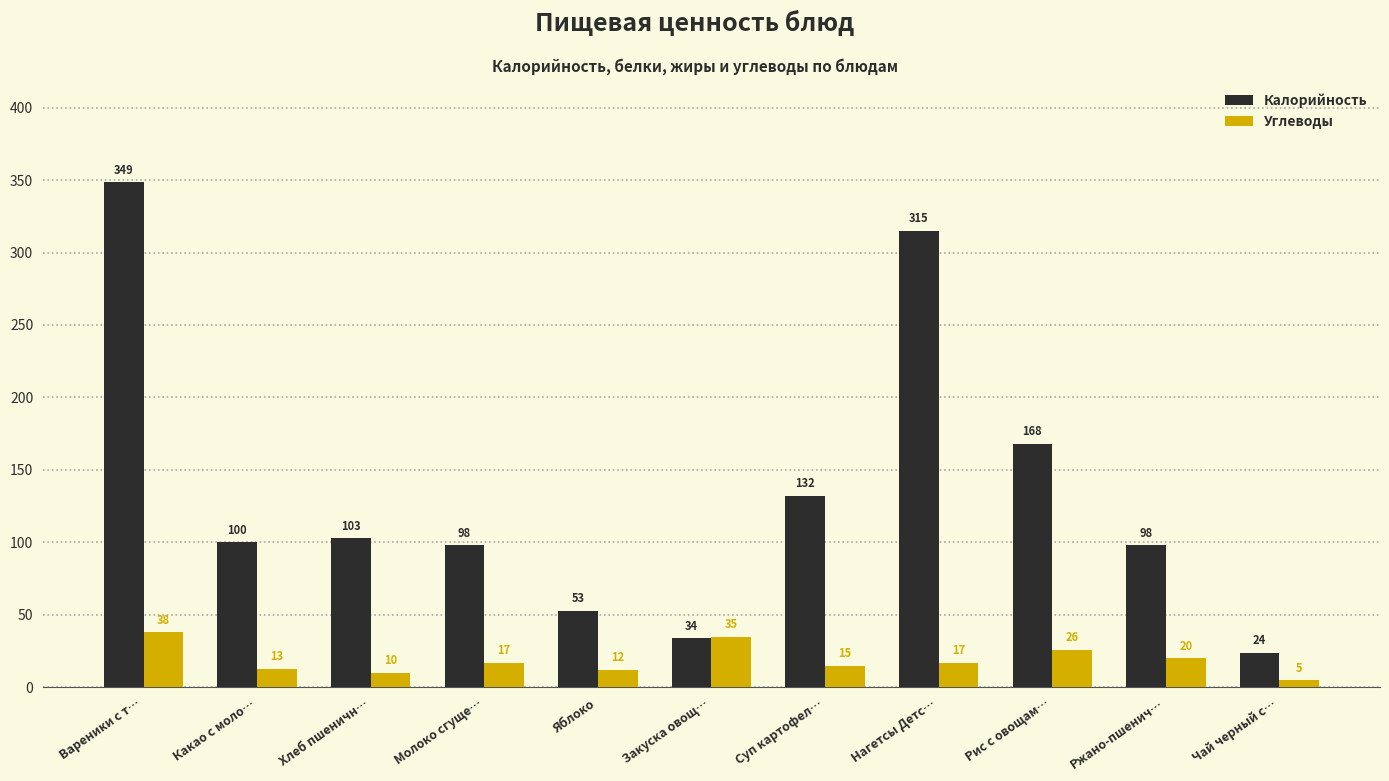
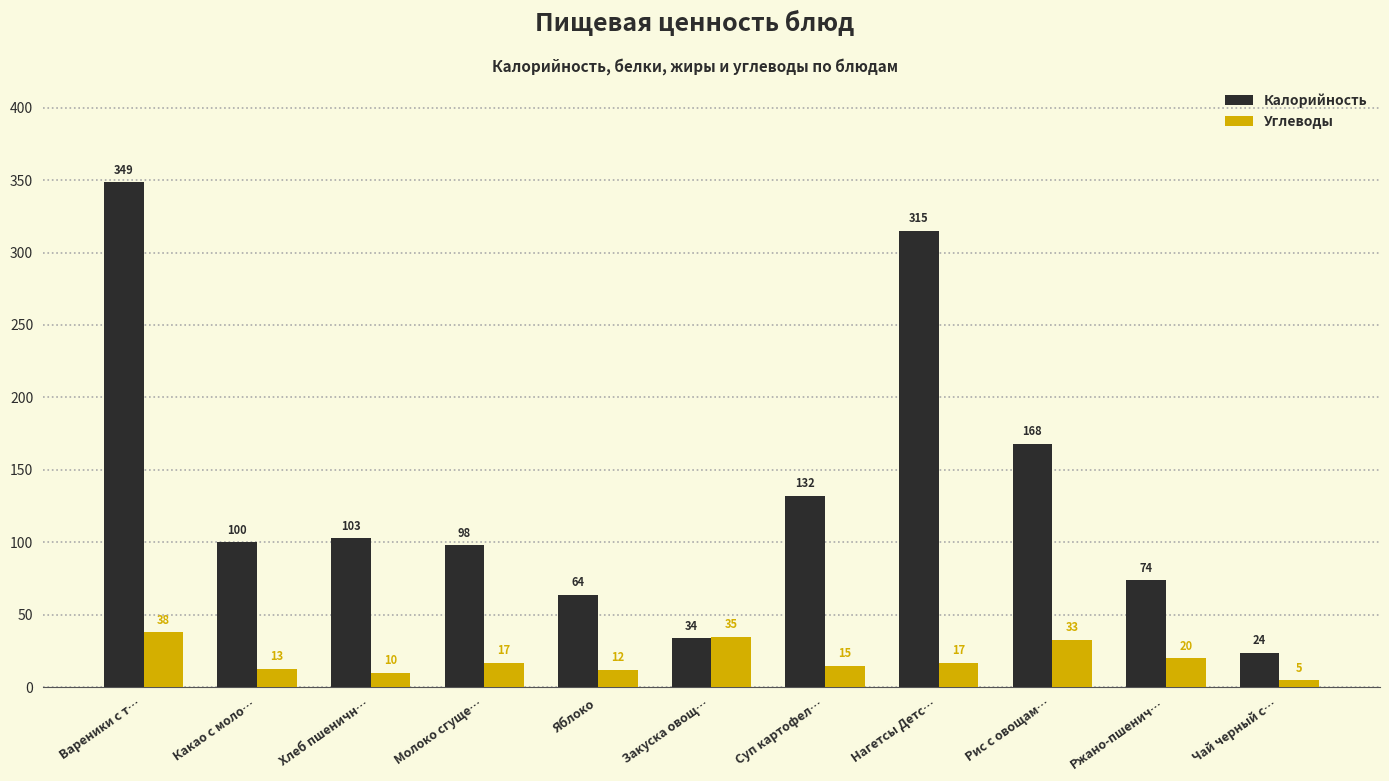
Калорийность, Яблоко: 53 -> 64
Углеводы, Рис с овощам…: 26 -> 33
Калорийность, Ржано-пшенич…: 98 -> 74
